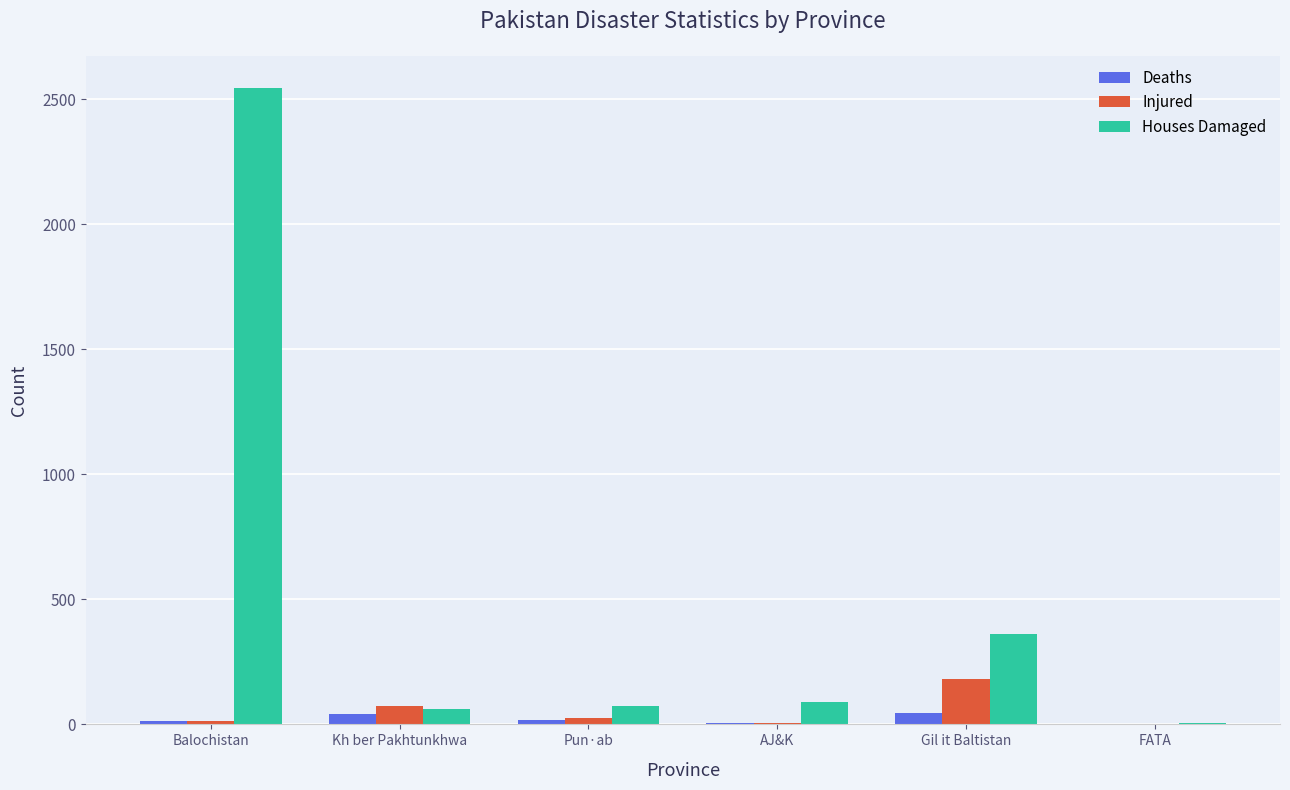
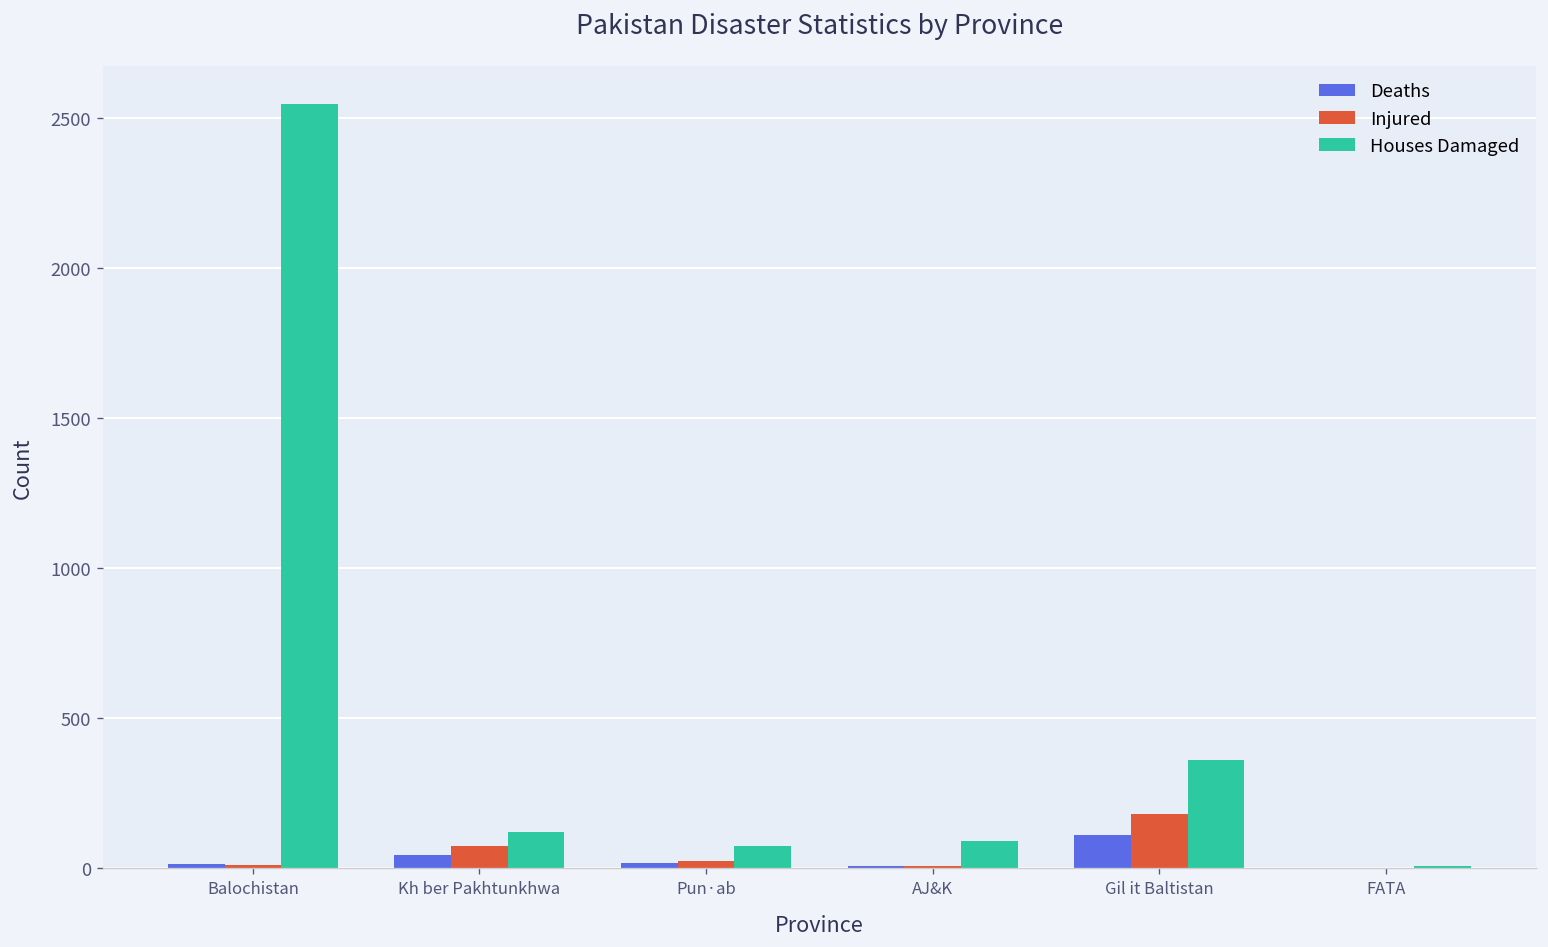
Houses Damaged, Kh ber Pakhtunkhwa: 60 -> 120
Deaths, Gil it Baltistan: 50 -> 110
